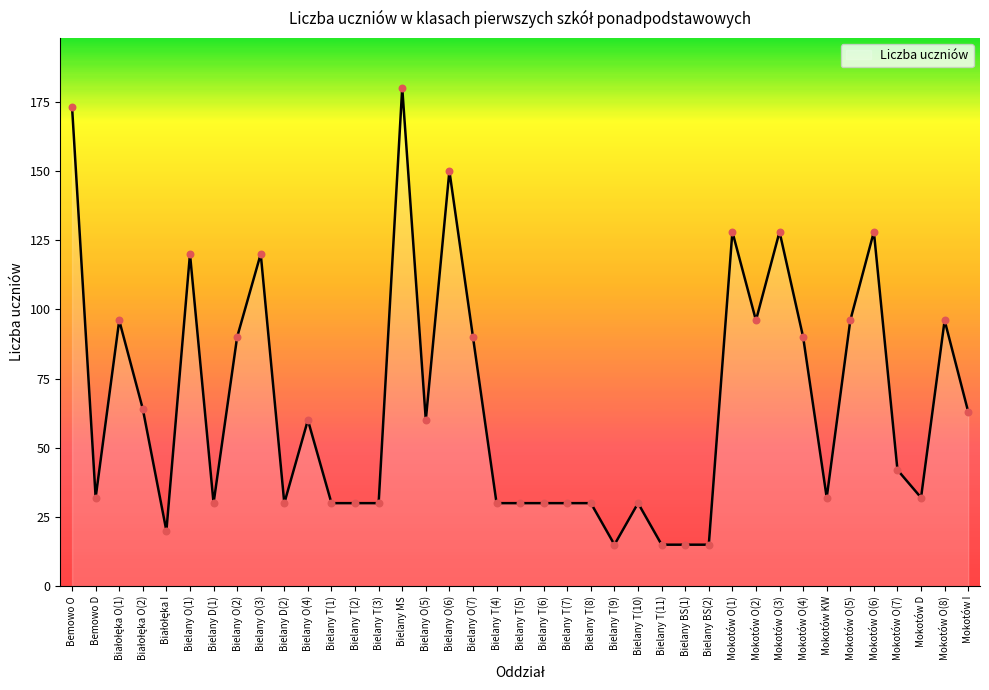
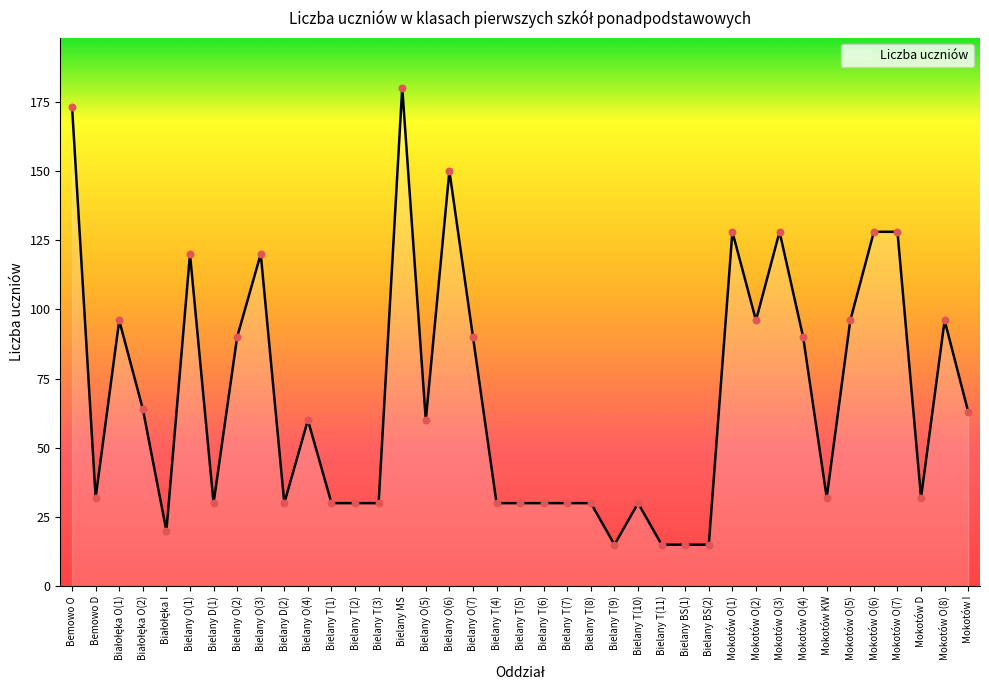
Mokotów O(7): 42 -> 128
